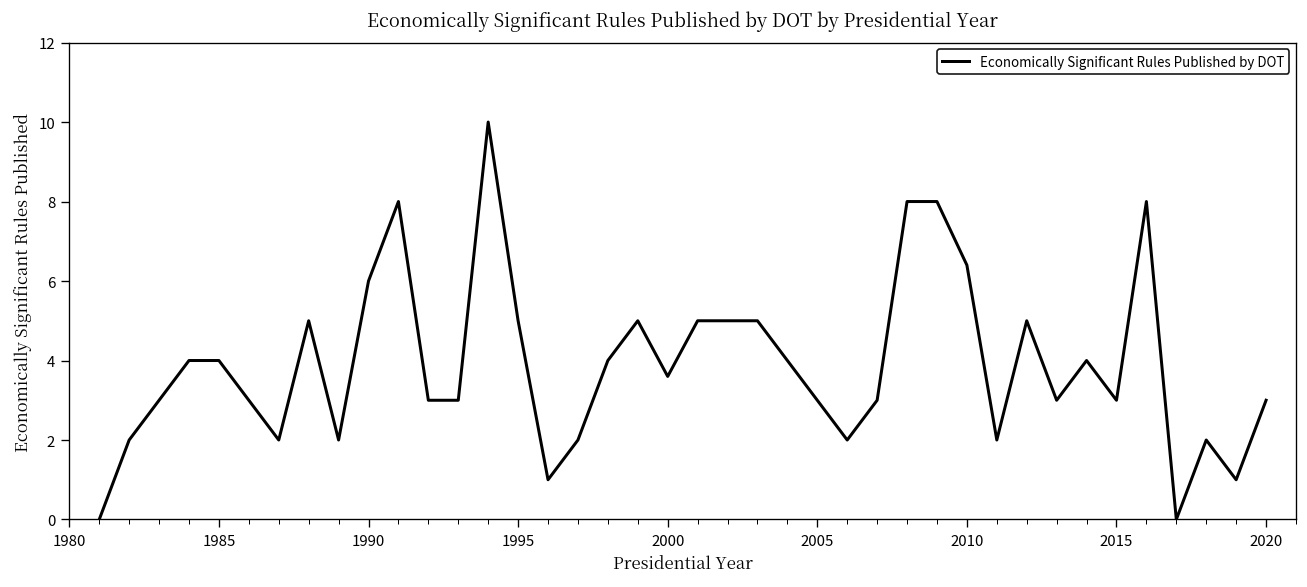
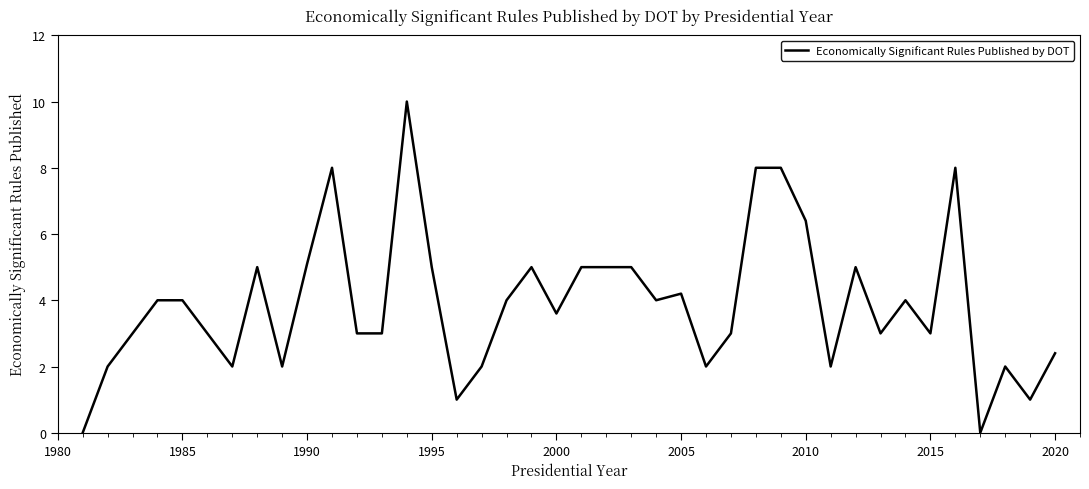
1990: 6.0 -> 5.1
2005: 3.0 -> 4.2
2020: 3.0 -> 2.4
